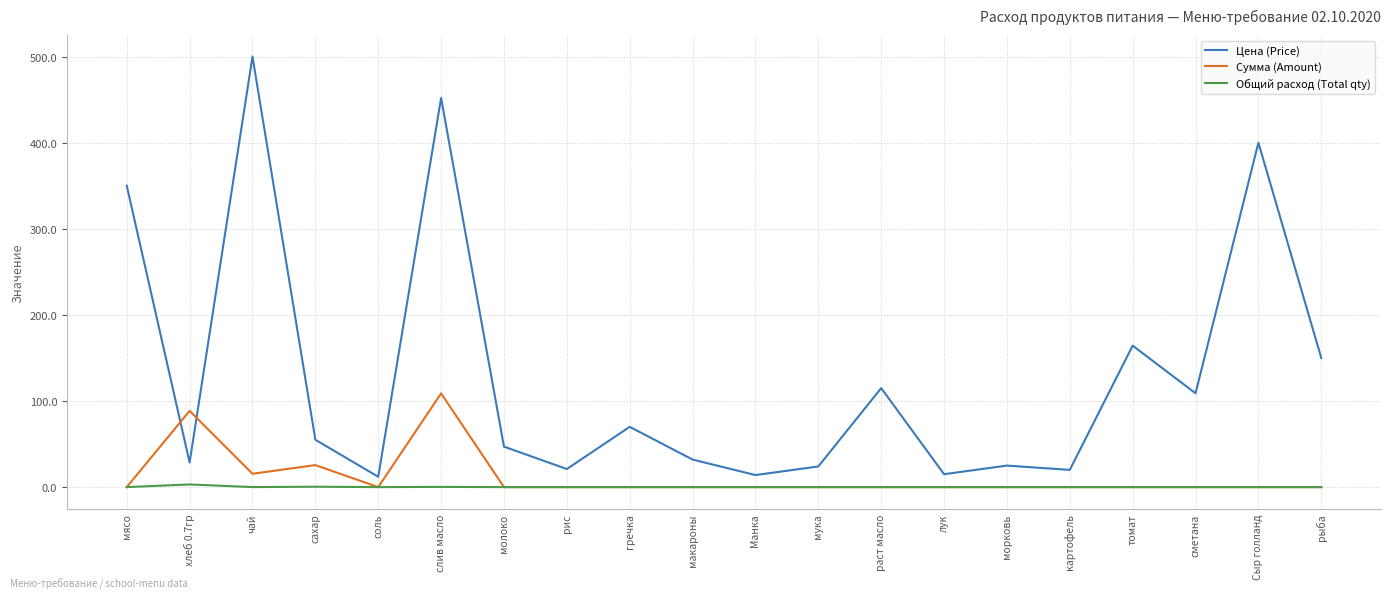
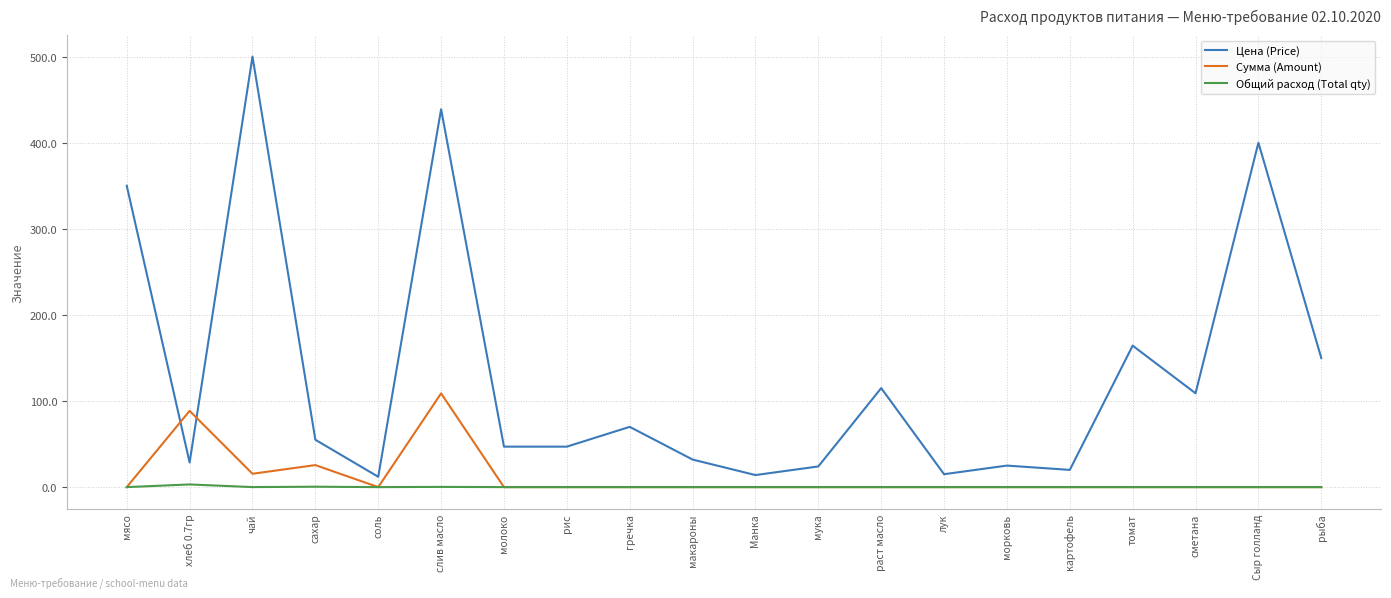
Цена (Price), слив масло: 450 -> 440
Цена (Price), рис: 20 -> 50
